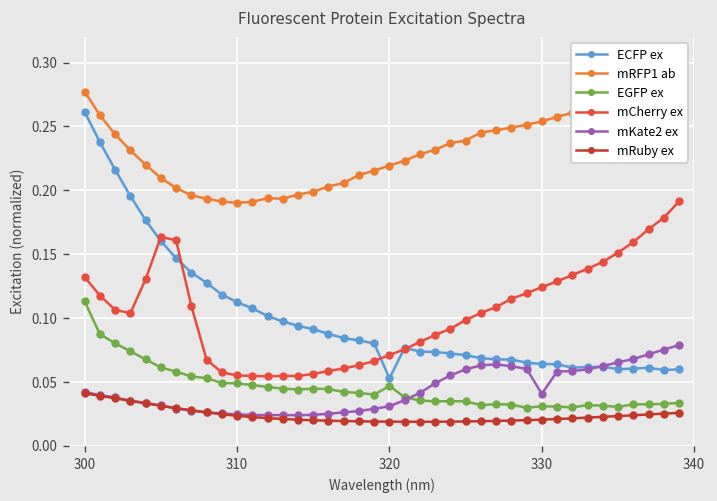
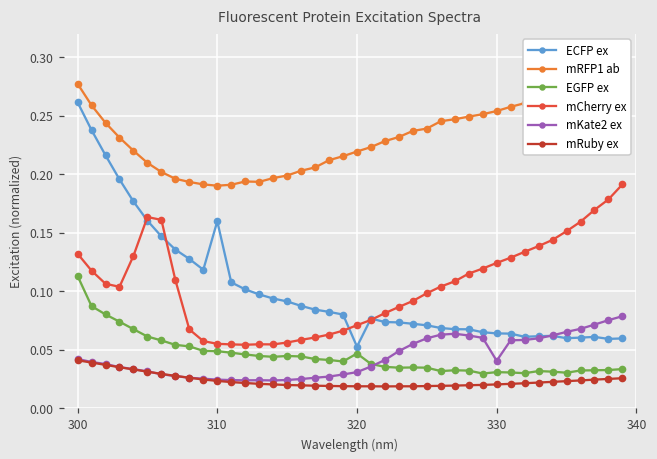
ECFP ex, 310: 0.112 -> 0.160
